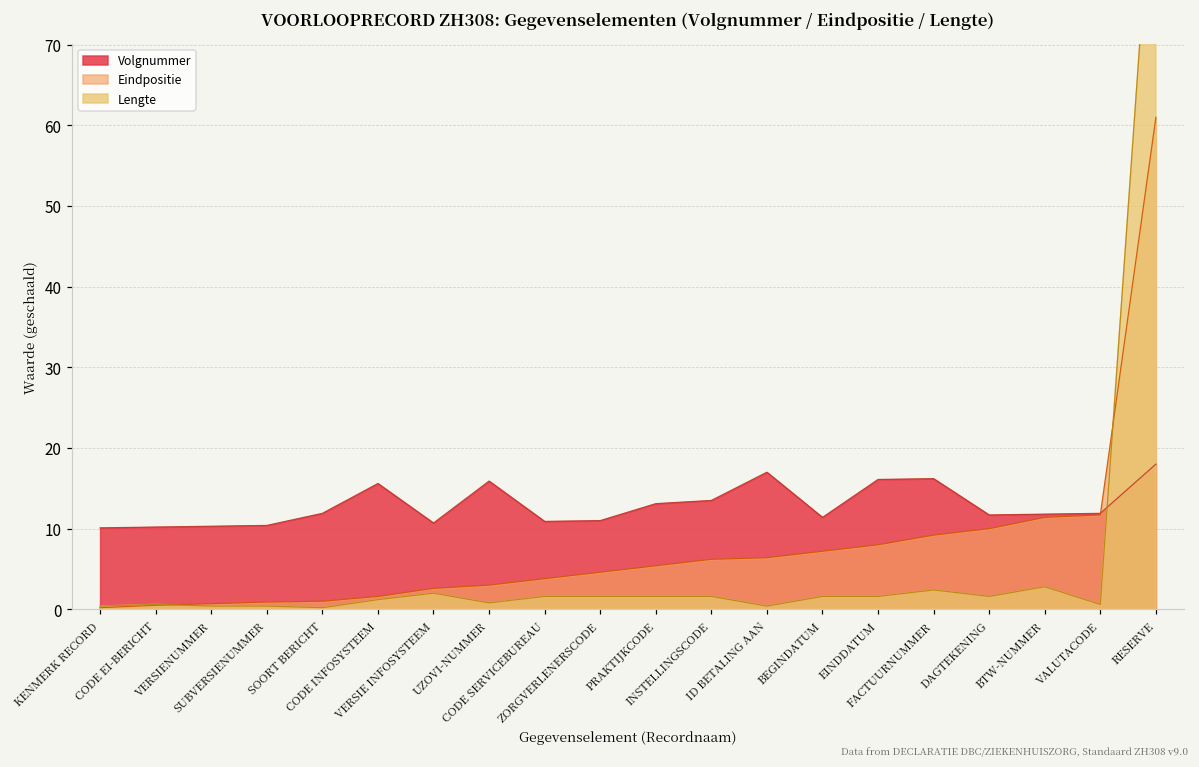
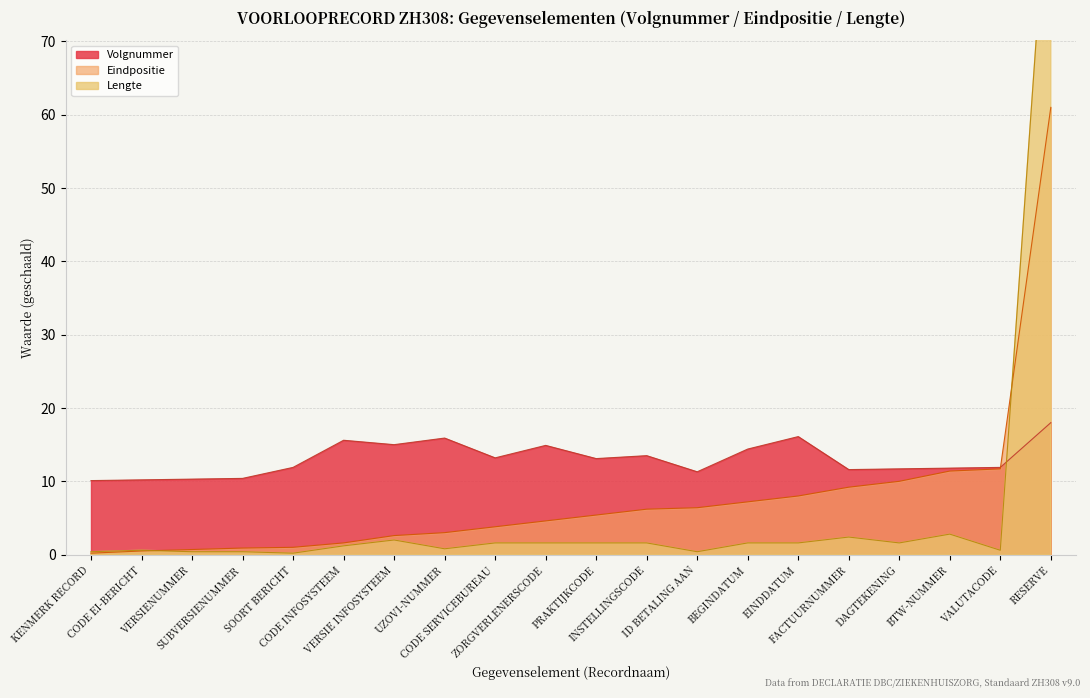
Volgnummer, VERSIE INFOSYSTEEM: 11 -> 15
Volgnummer, CODE SERVICEBUREAU: 11 -> 13
Volgnummer, ZORGVERLENERSCODE: 11 -> 15
Volgnummer, ID BETALING AAN: 17 -> 11
Volgnummer, BEGINDATUM: 11 -> 14
Volgnummer, FACTUURNUMMER: 16 -> 12
